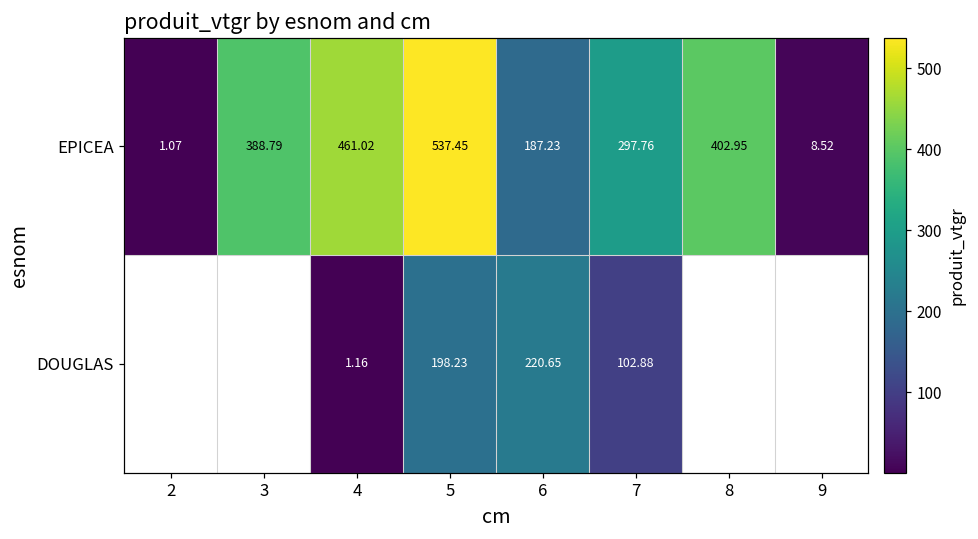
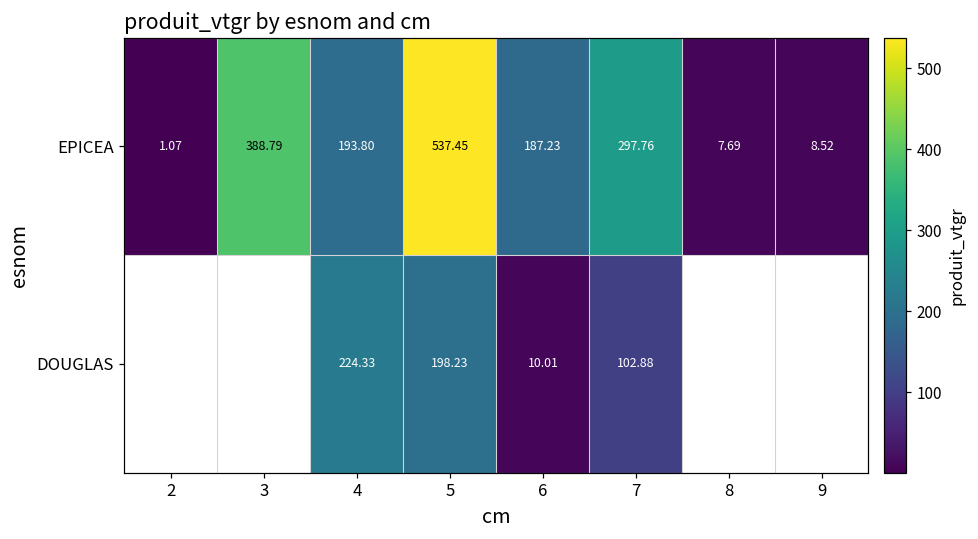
EPICEA, 4: 461.02 -> 193.80
EPICEA, 8: 402.95 -> 7.69
DOUGLAS, 4: 1.16 -> 224.33
DOUGLAS, 6: 220.65 -> 10.01
